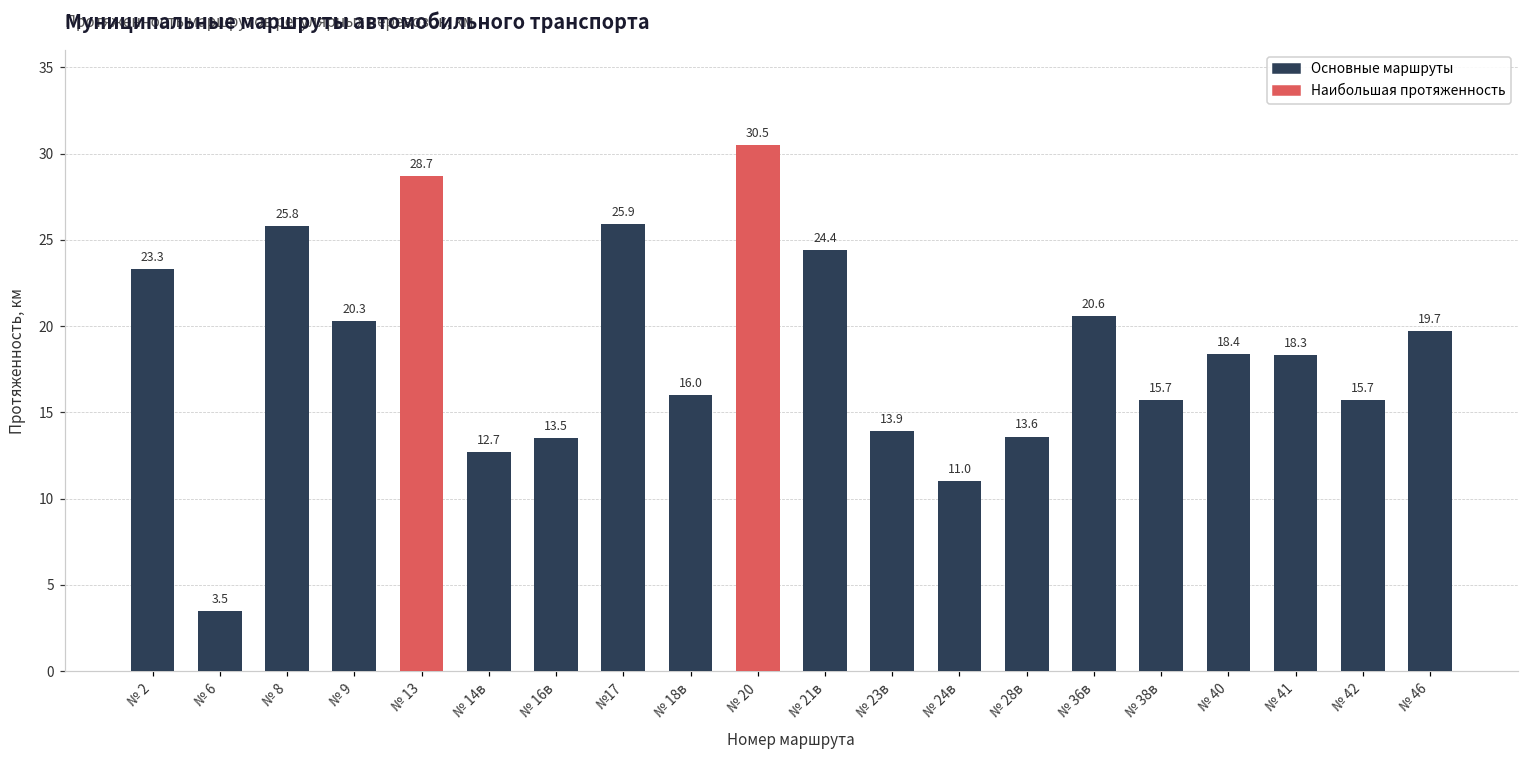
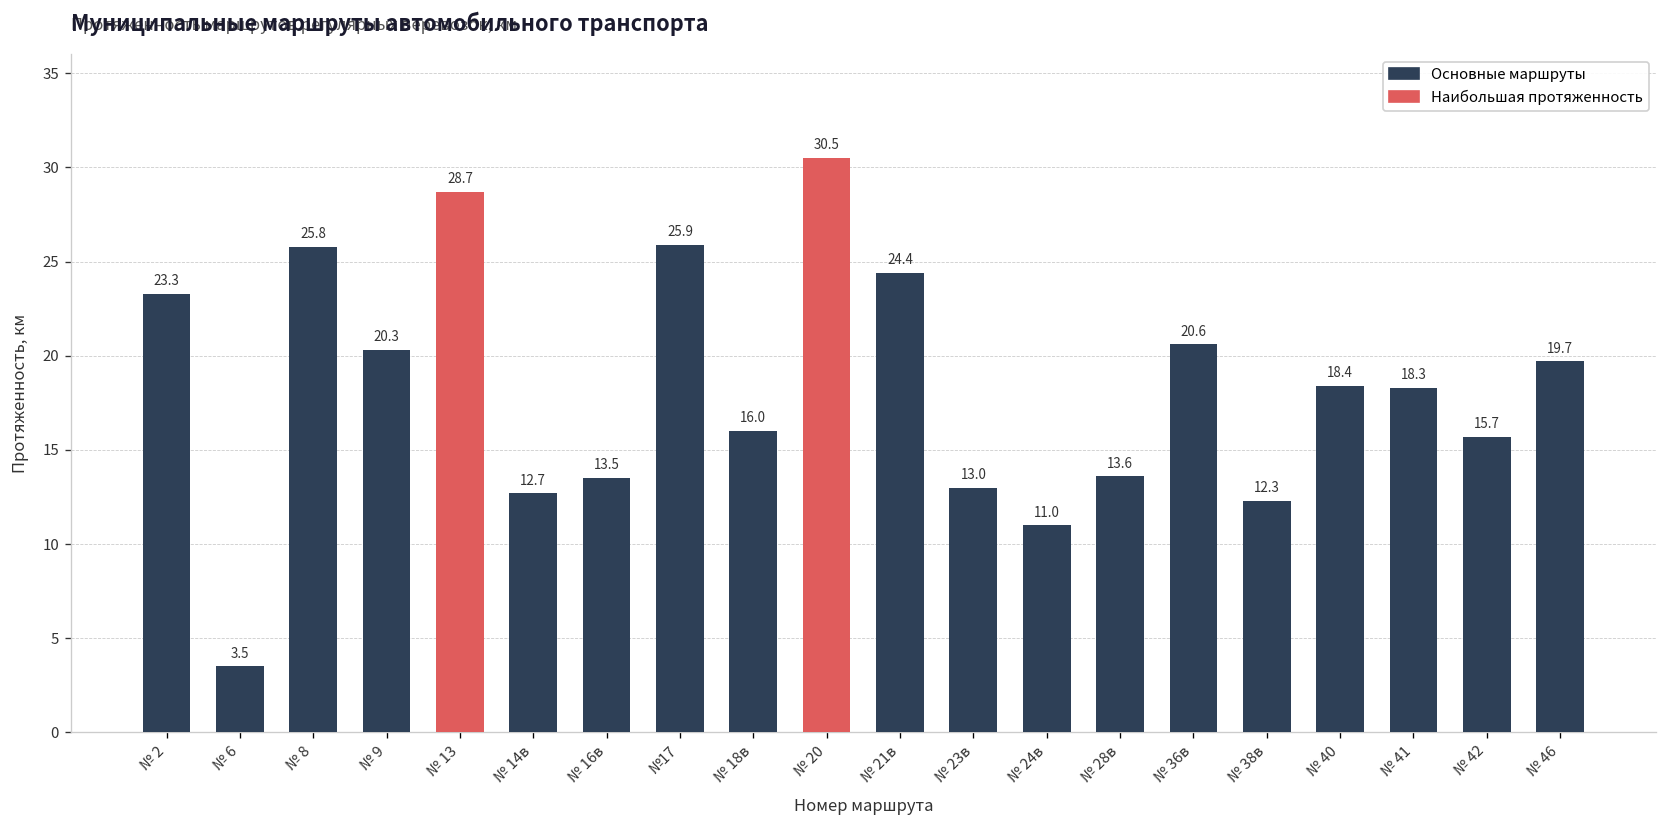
№ 23в: 13.9 -> 13.0
№ 38в: 15.7 -> 12.3
